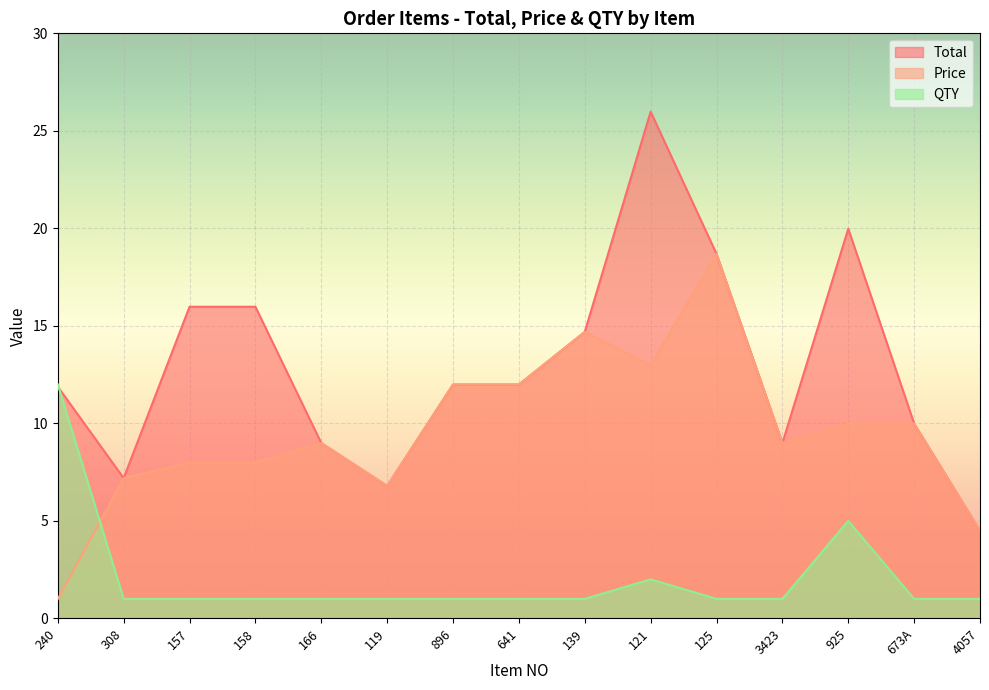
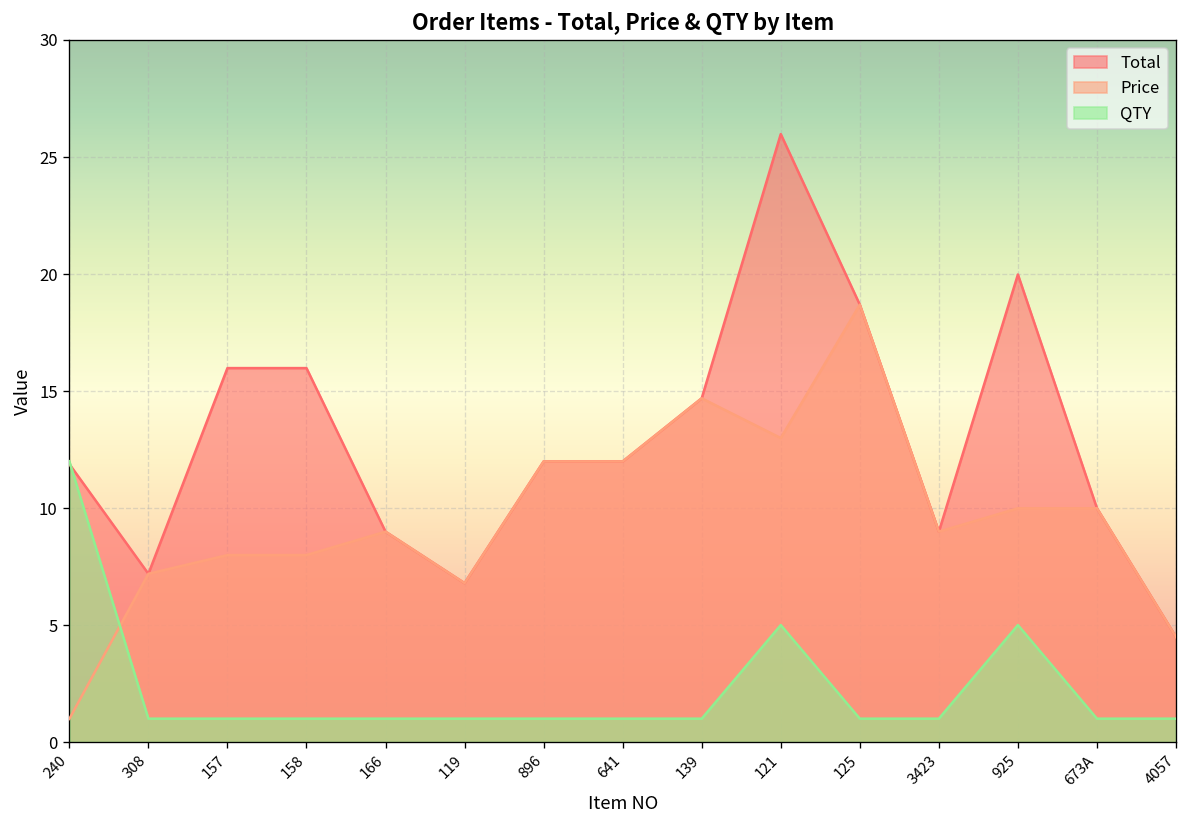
QTY, 121: 2 -> 5
